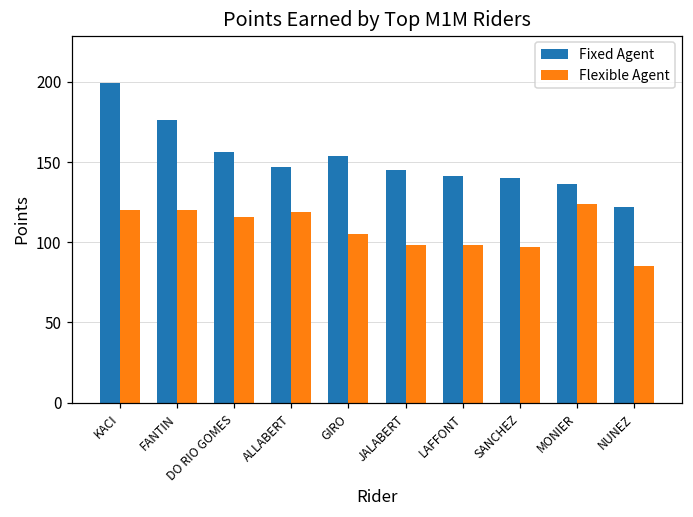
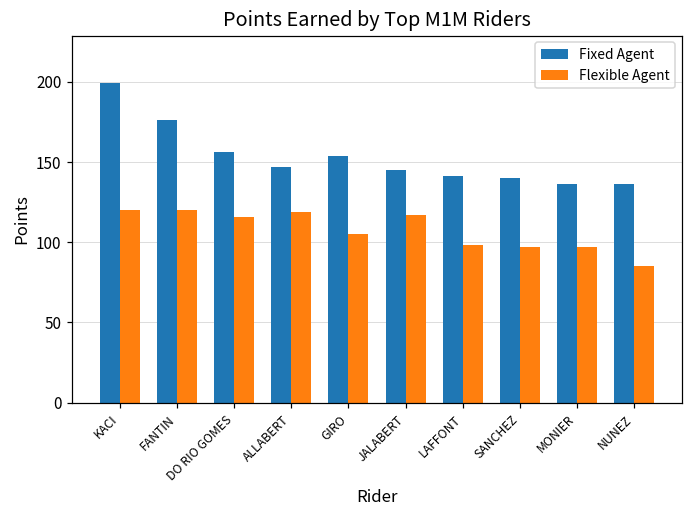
Flexible Agent, JALABERT: 98 -> 117
Flexible Agent, MONIER: 124 -> 97
Fixed Agent, NUNEZ: 122 -> 136
